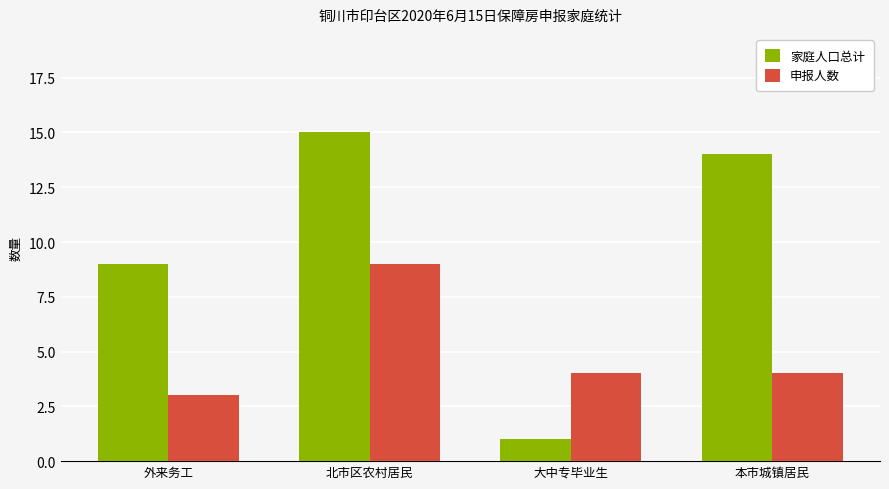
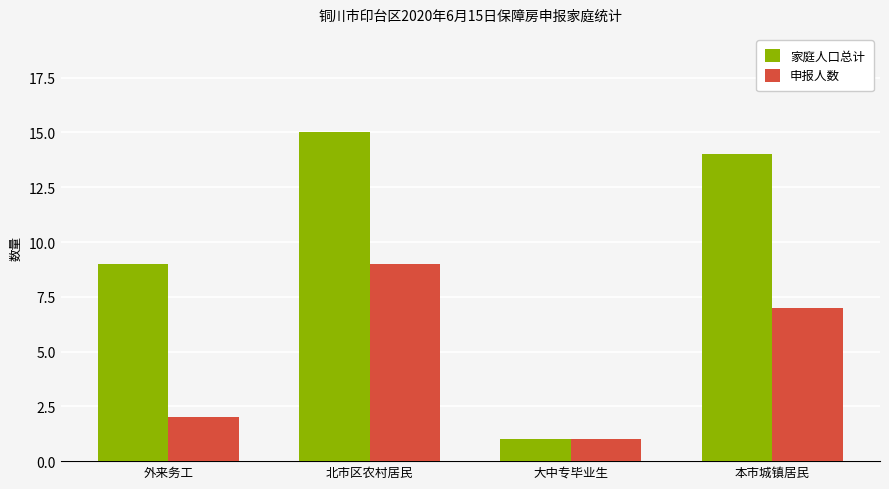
申报人数, 外来务工: 3 -> 2
申报人数, 大中专毕业生: 4 -> 1
申报人数, 本市城镇居民: 4 -> 7
